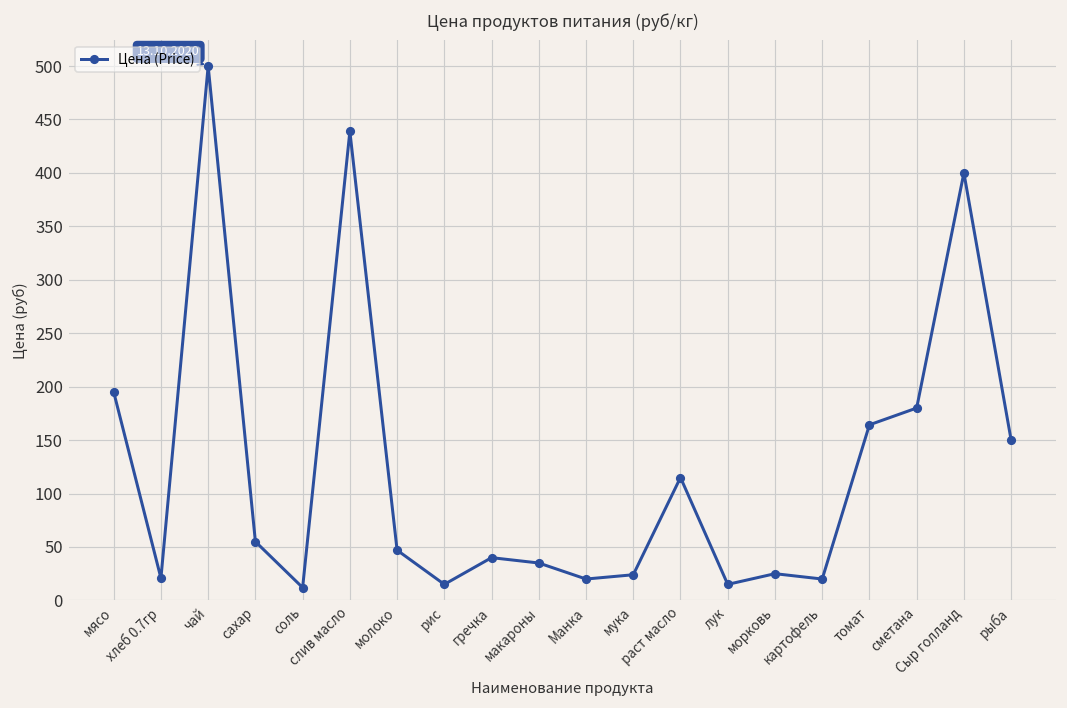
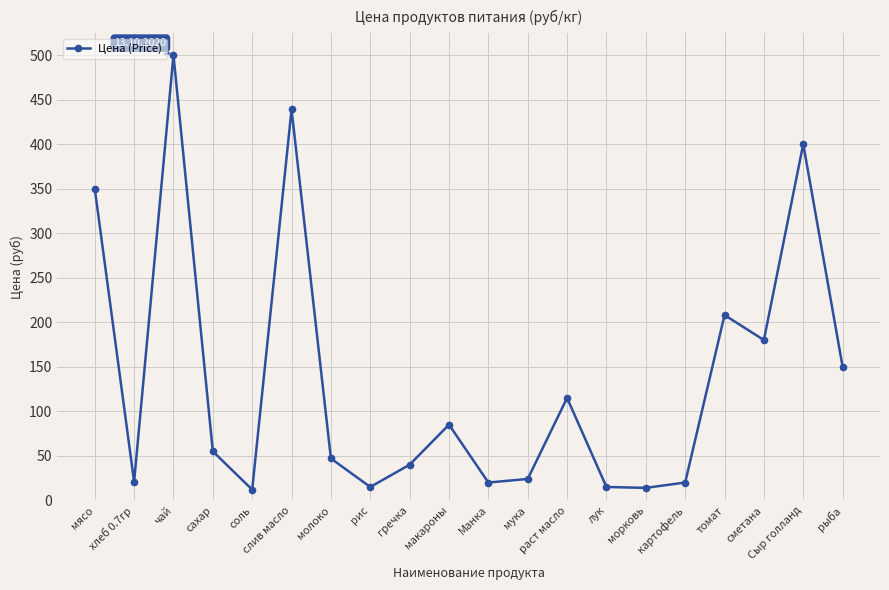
мясо: 200 -> 350
макароны: 40 -> 90
морковь: 30 -> 10
томат: 160 -> 210
